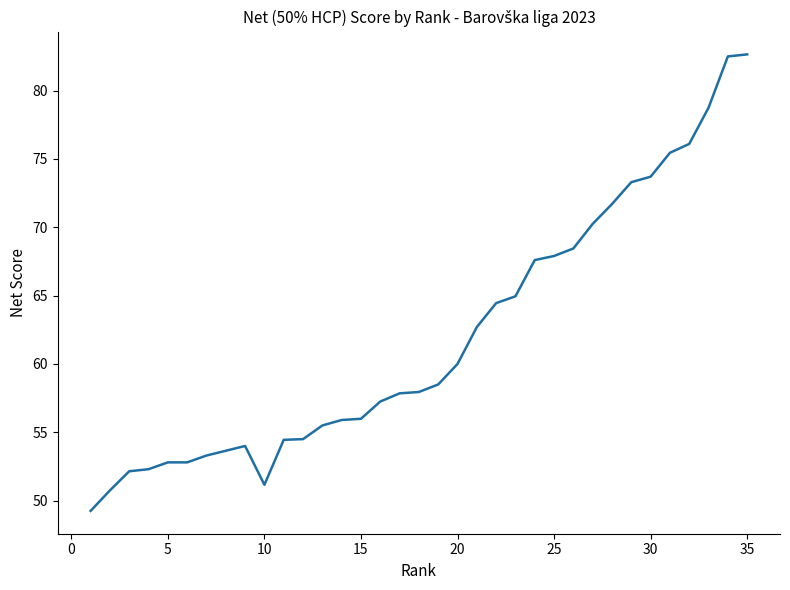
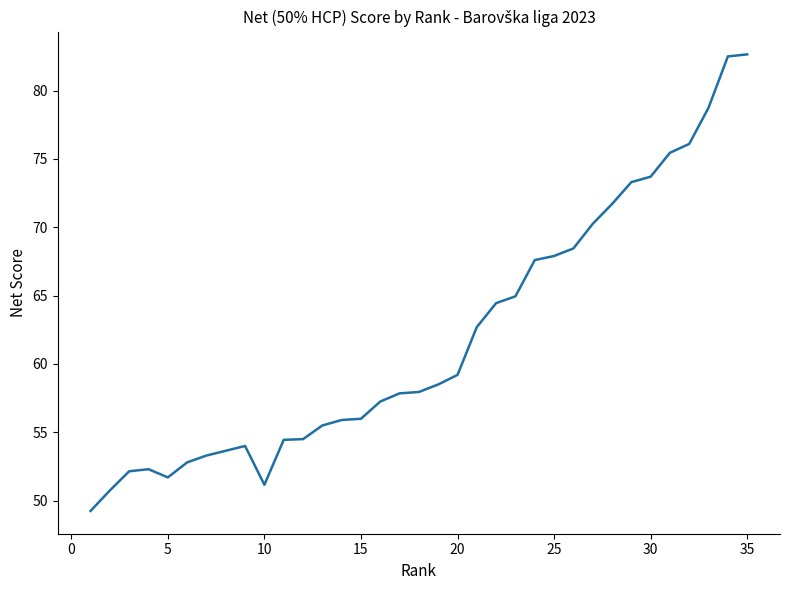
5: 52.8 -> 51.7
20: 60.0 -> 59.2
